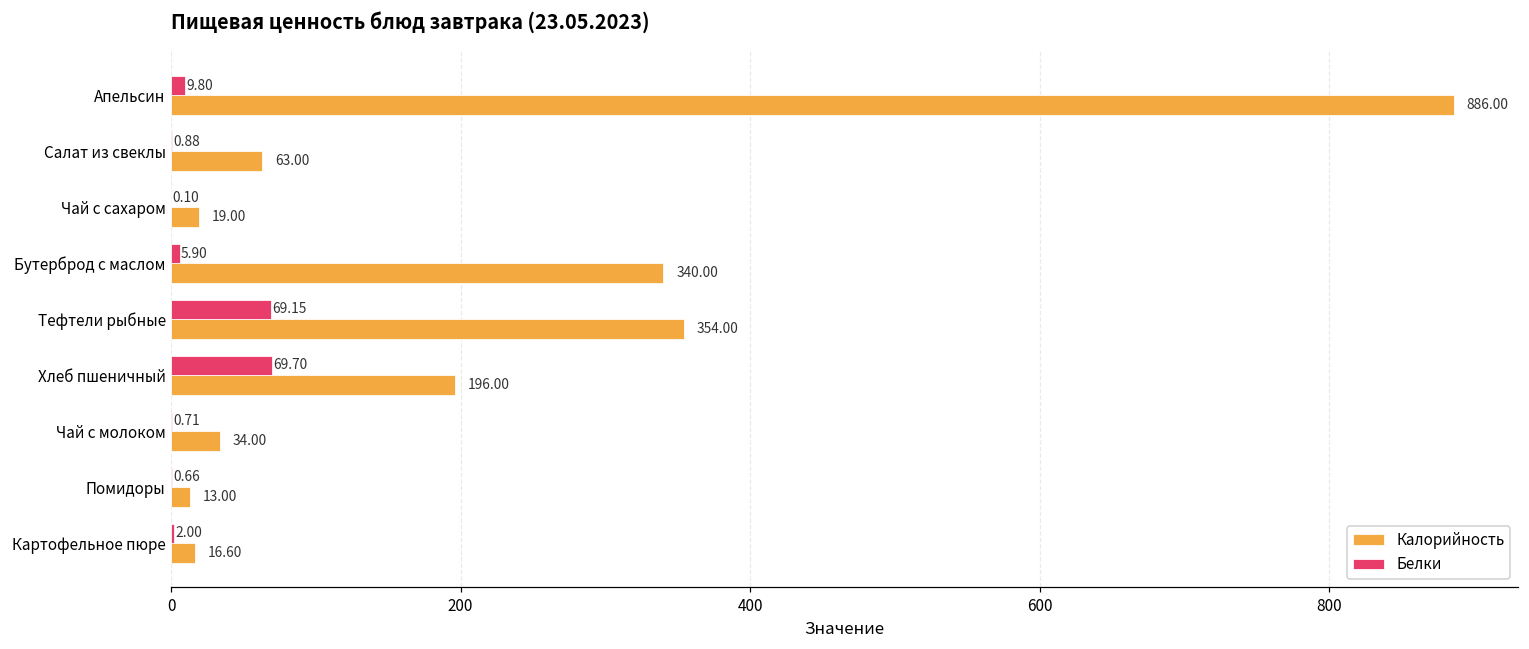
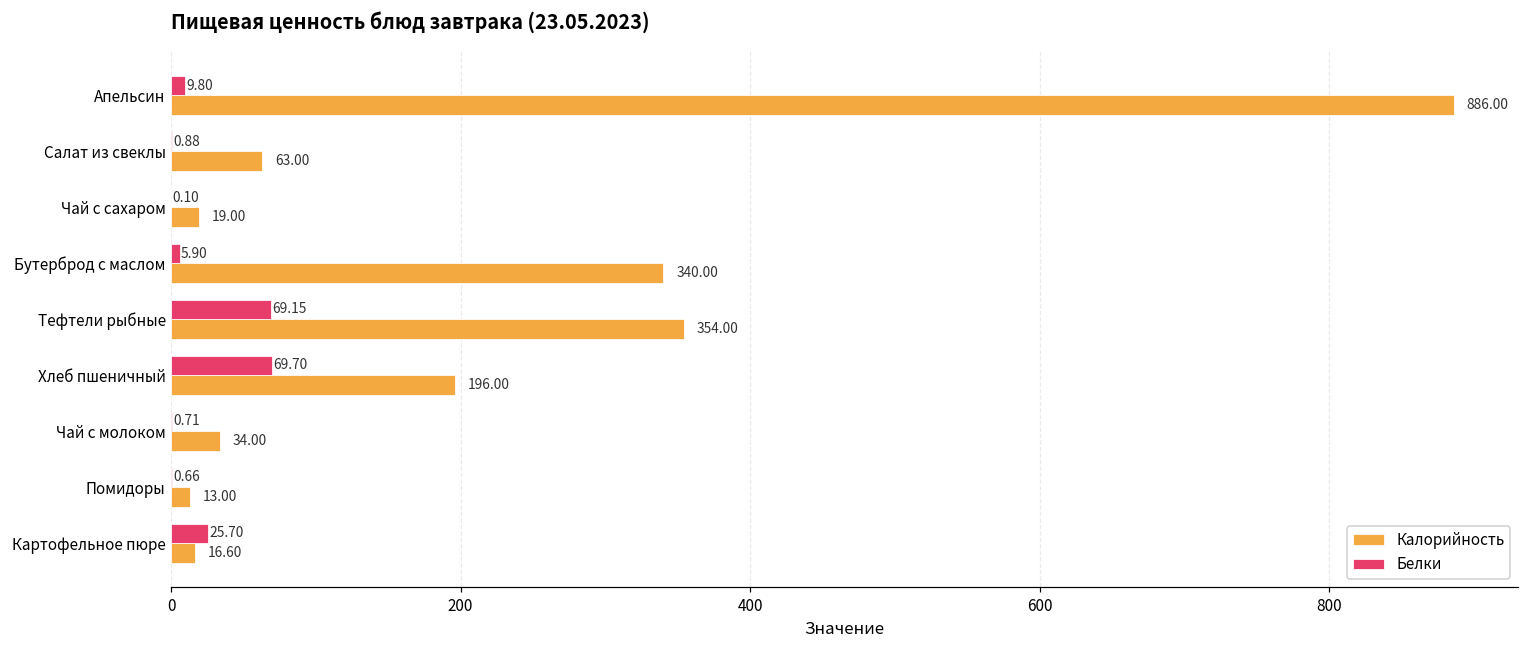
Белки, Картофельное пюре: 2.00 -> 25.70
